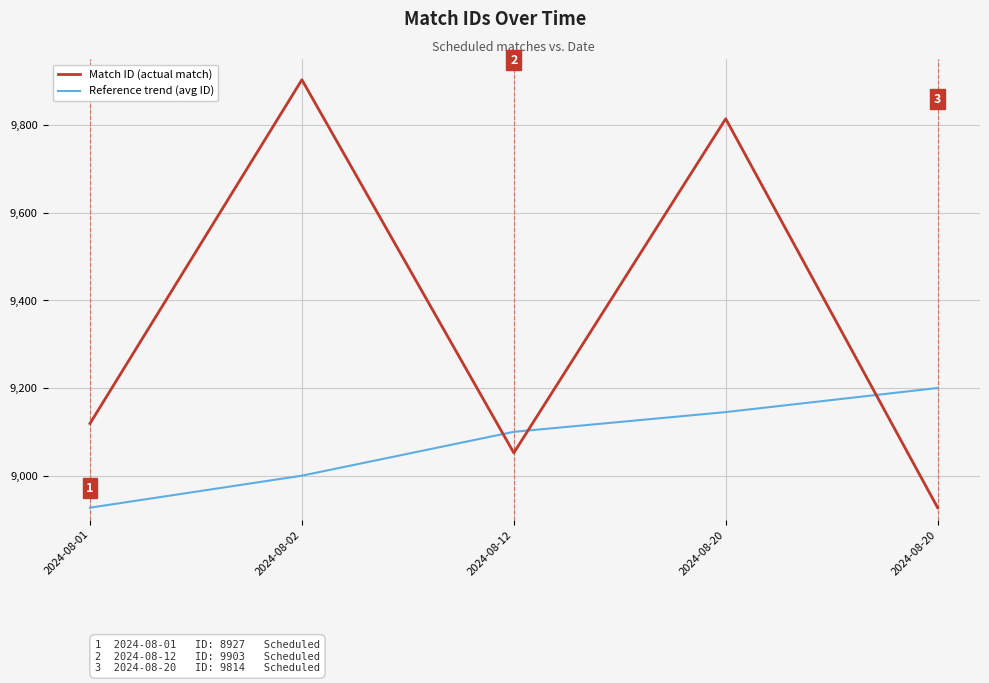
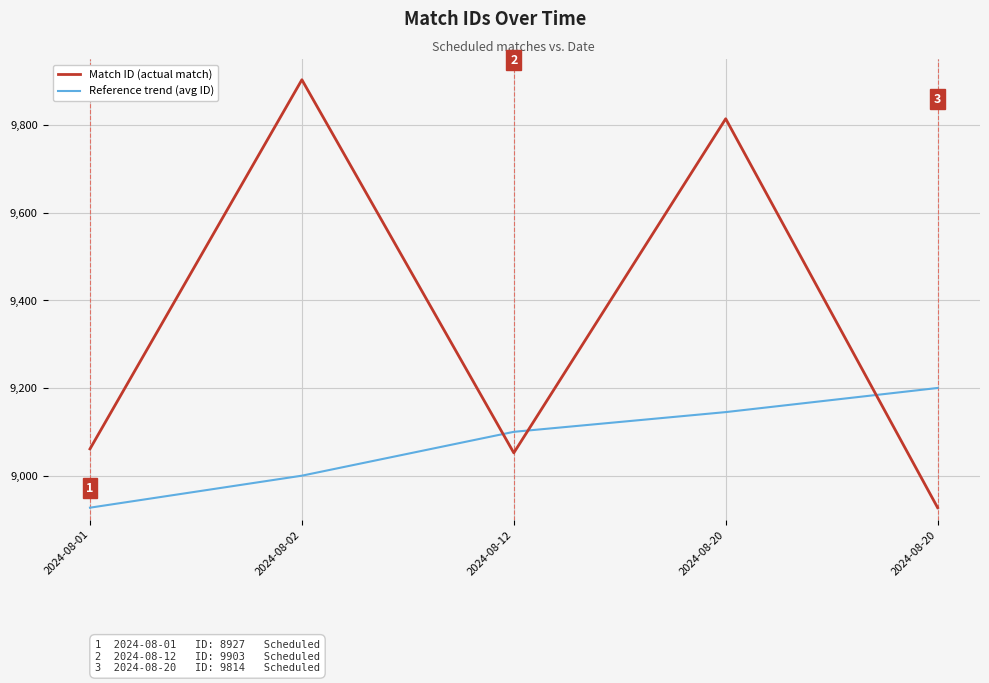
Match ID (actual match), 2024-08-01: 9,120 -> 9,060
